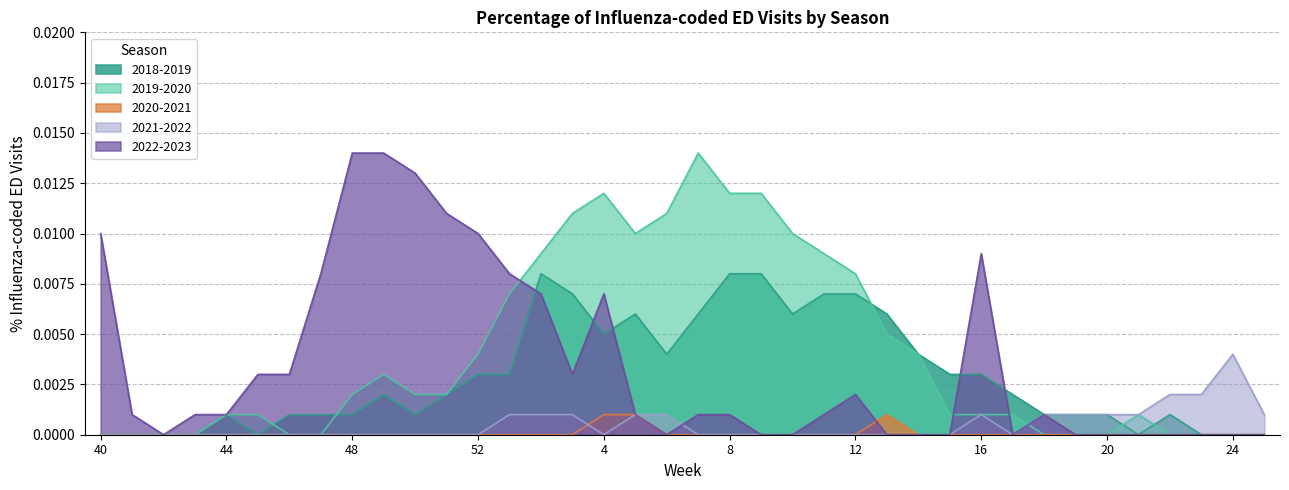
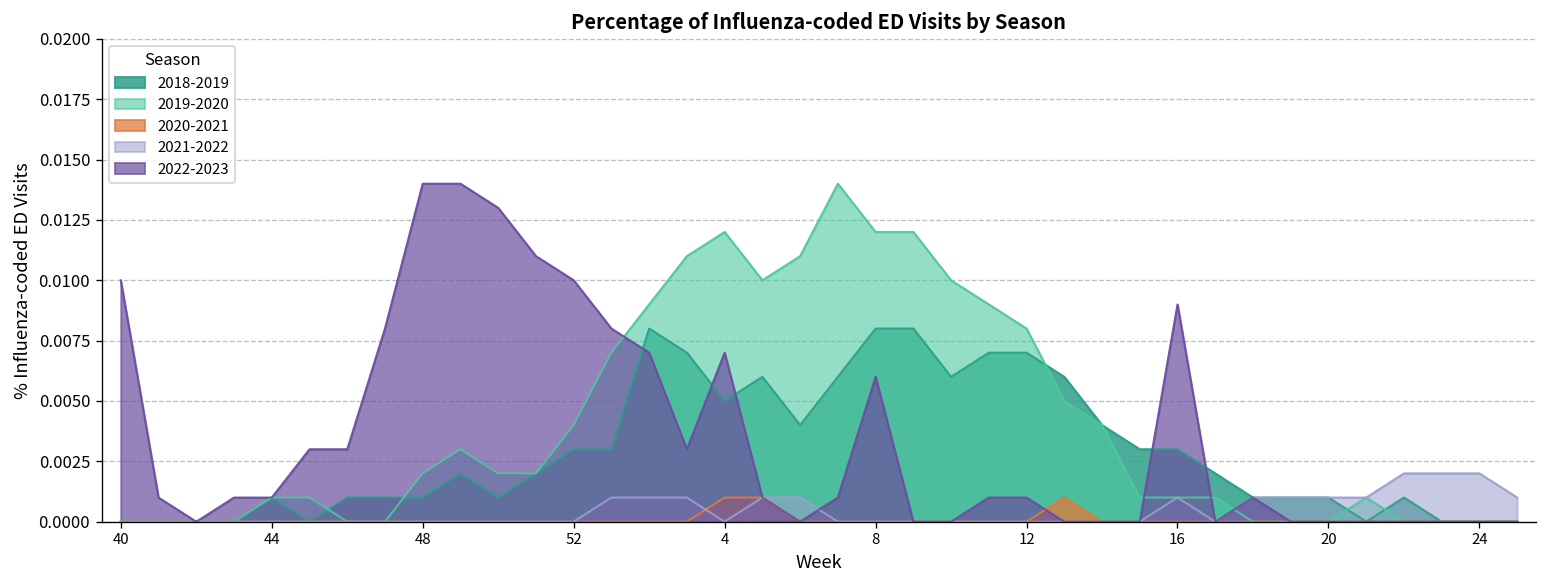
2022-2023, 8: 0.001 -> 0.006
2022-2023, 12: 0.002 -> 0.001
2021-2022, 24: 0.004 -> 0.002
